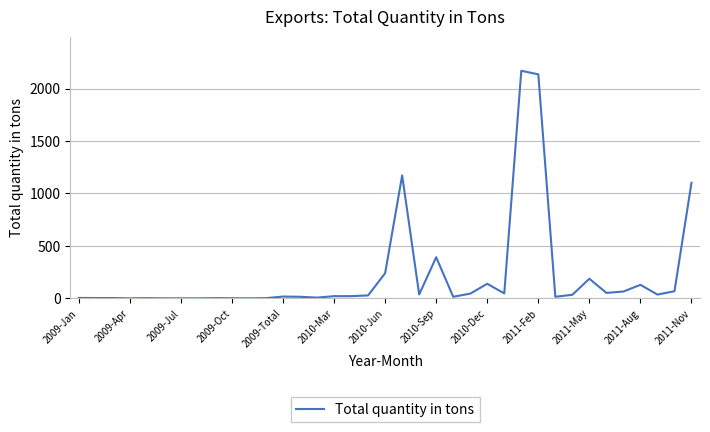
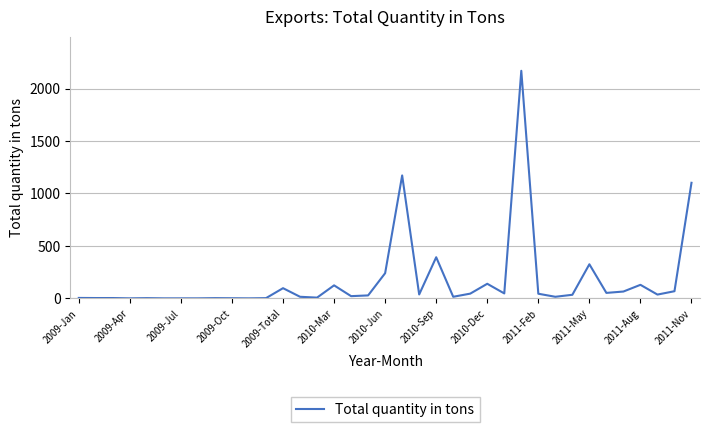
2009-Total: 20 -> 100
2010-Mar: 20 -> 120
2011-Feb: 2140 -> 40
2011-May: 190 -> 330
